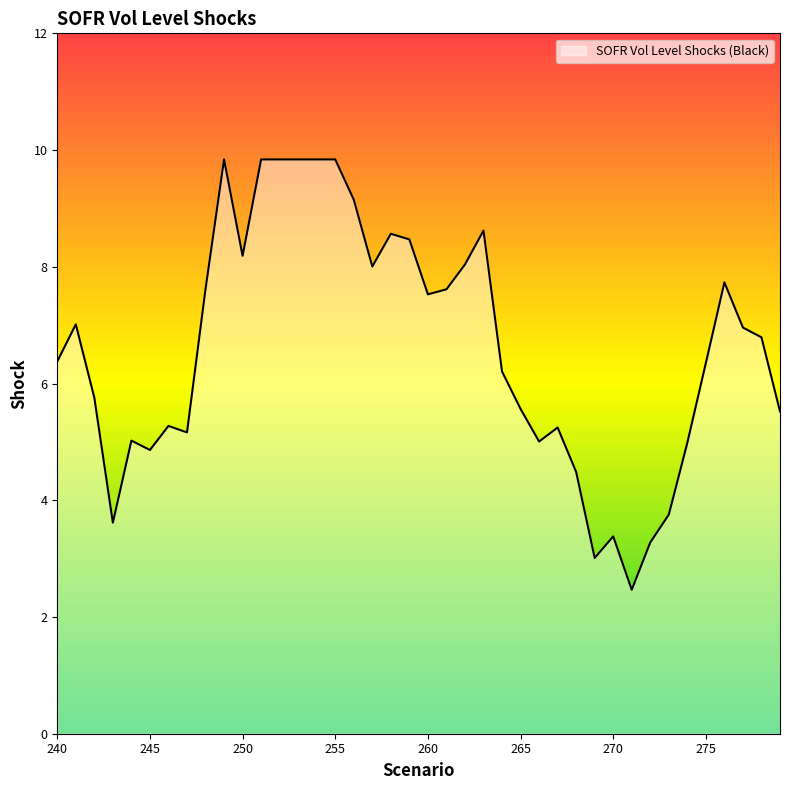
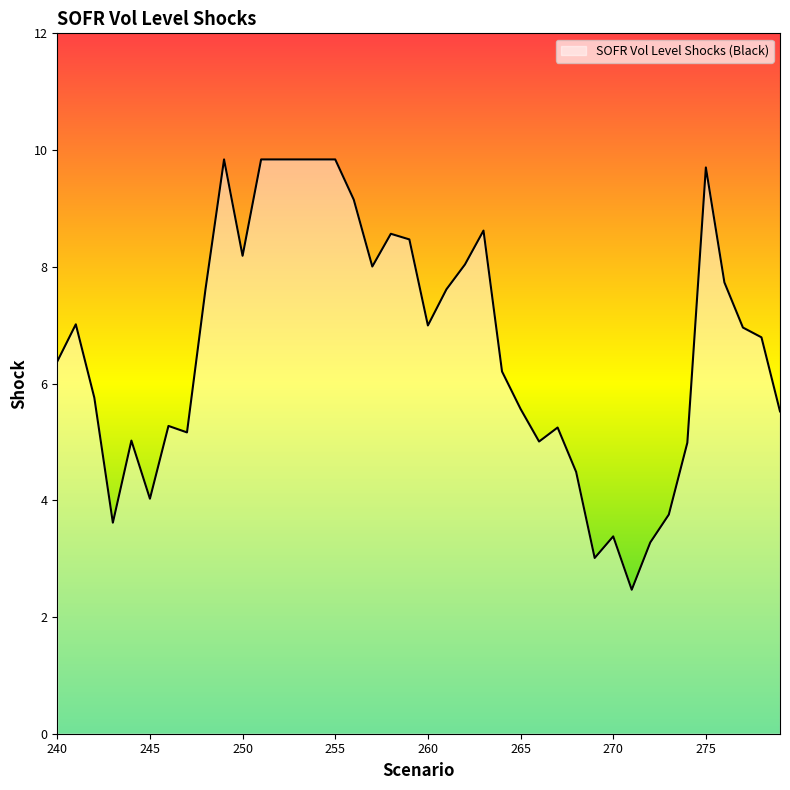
245: 4.9 -> 4.0
260: 7.5 -> 7.0
275: 6.4 -> 9.7
